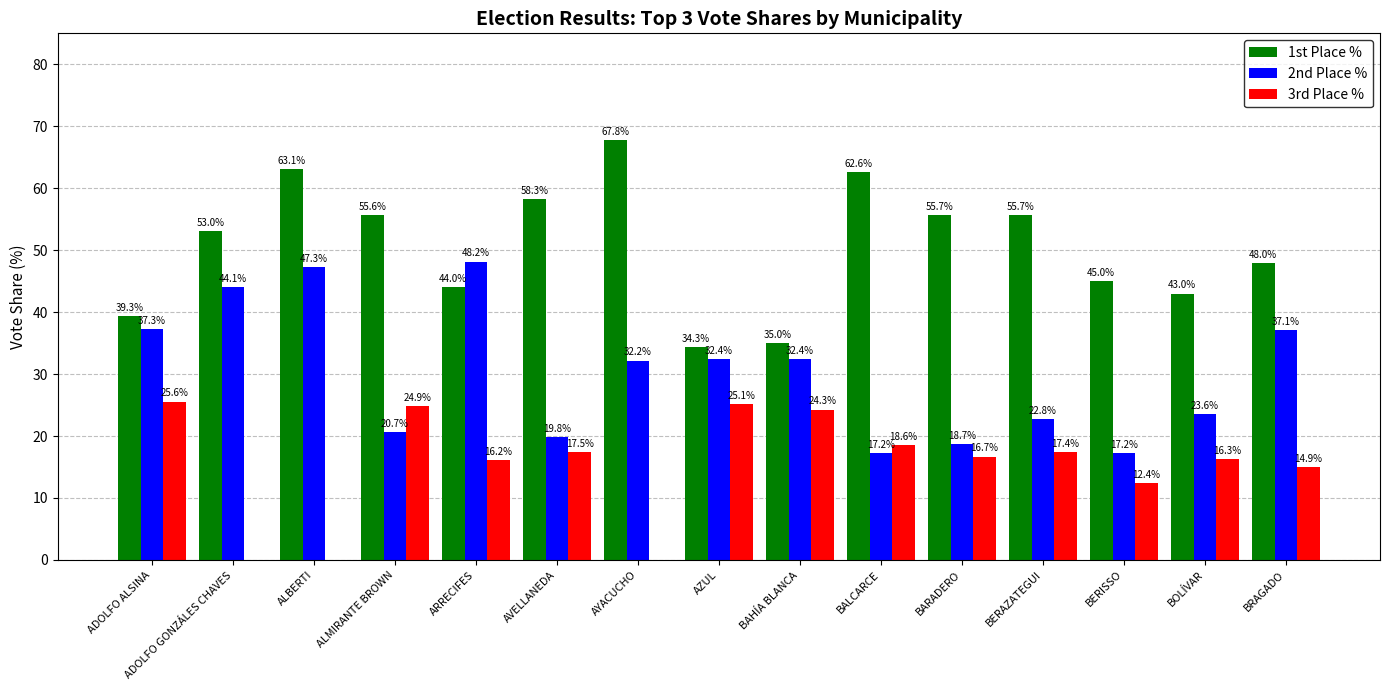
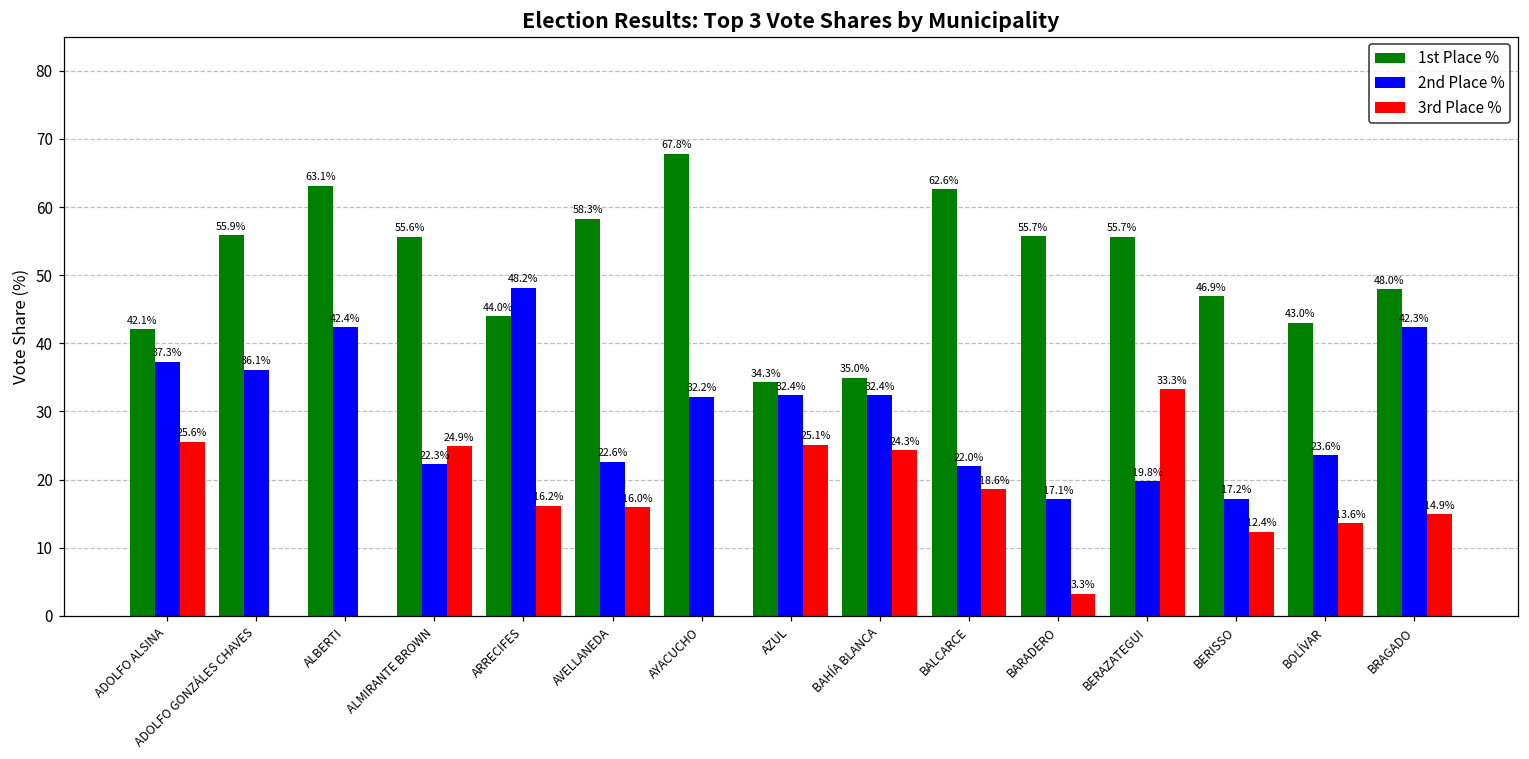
1st Place %, ADOLFO ALSINA: 39.3% -> 42.1%
1st Place %, ADOLFO GONZÁLES CHAVES: 53.0% -> 55.9%
2nd Place %, ADOLFO GONZÁLES CHAVES: 44.1% -> 36.1%
2nd Place %, ALBERTI: 47.3% -> 42.4%
2nd Place %, ALMIRANTE BROWN: 20.7% -> 22.3%
2nd Place %, AVELLANEDA: 19.8% -> 22.6%
3rd Place %, AVELLANEDA: 17.5% -> 16.0%
2nd Place %, BALCARCE: 17.2% -> 22.0%
2nd Place %, BARADERO: 18.7% -> 17.1%
3rd Place %, BARADERO: 16.7% -> 3.3%
2nd Place %, BERAZATEGUI: 22.8% -> 19.8%
3rd Place %, BERAZATEGUI: 17.4% -> 33.3%
1st Place %, BERISSO: 45.0% -> 46.9%
3rd Place %, BOLÍVAR: 16.3% -> 13.6%
2nd Place %, BRAGADO: 37.1% -> 42.3%
